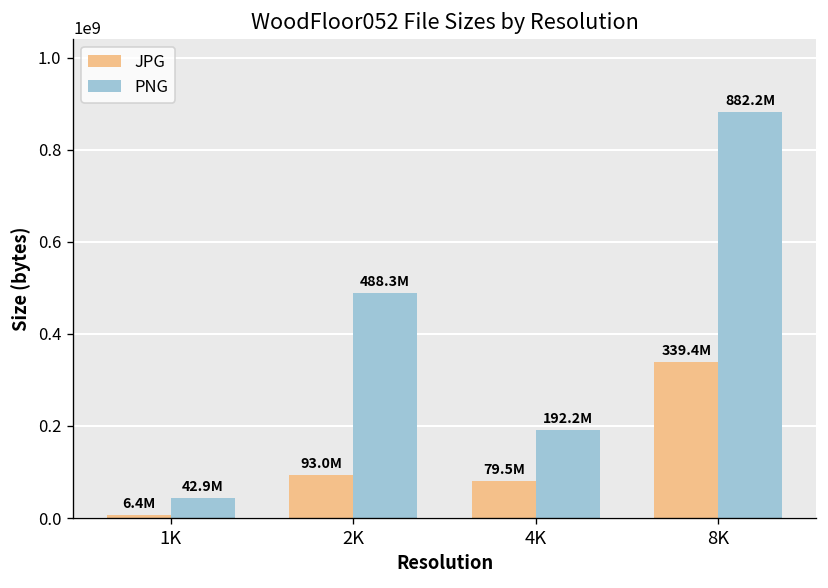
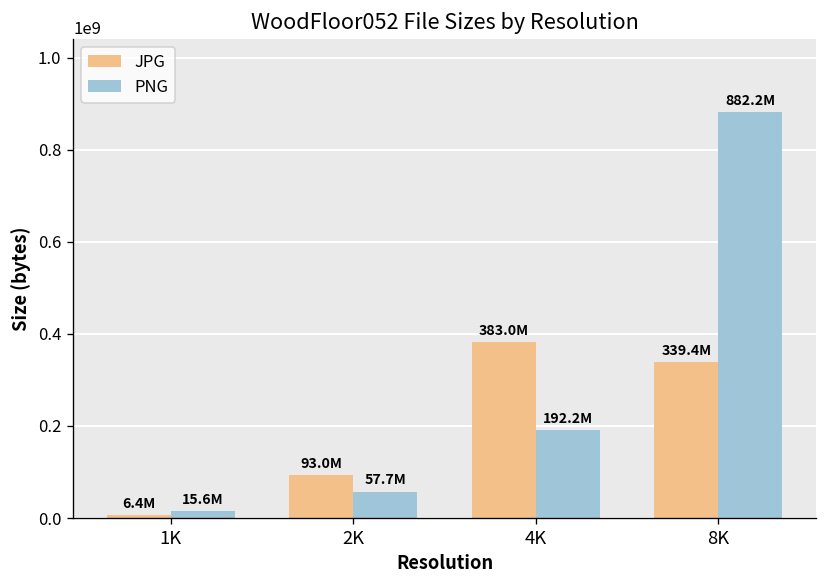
PNG, 1K: 42.9M -> 15.6M
PNG, 2K: 488.3M -> 57.7M
JPG, 4K: 79.5M -> 383.0M
